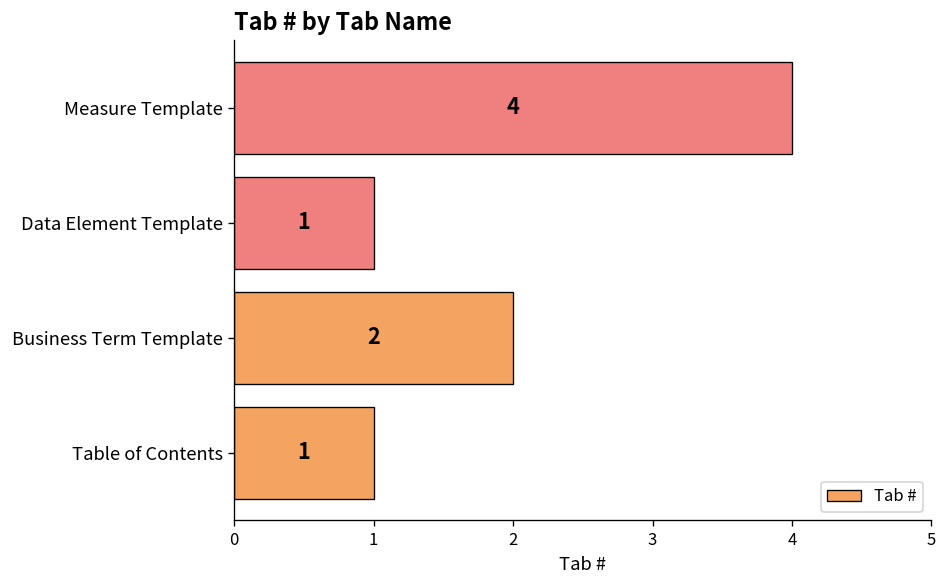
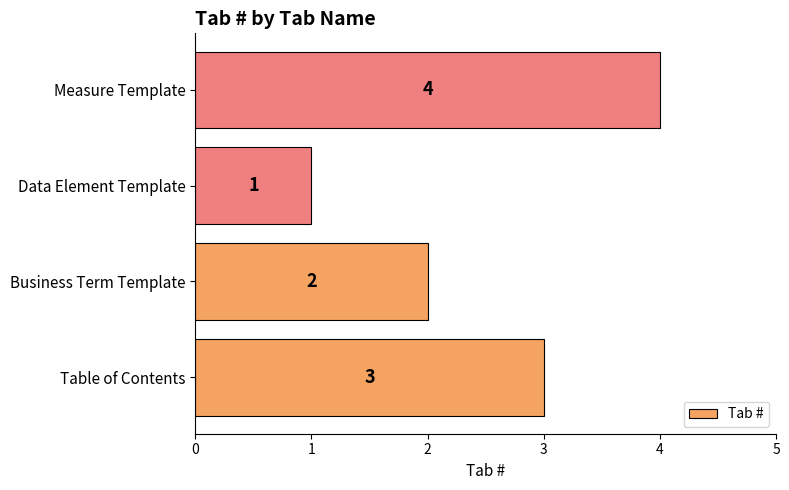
Table of Contents: 1 -> 3
